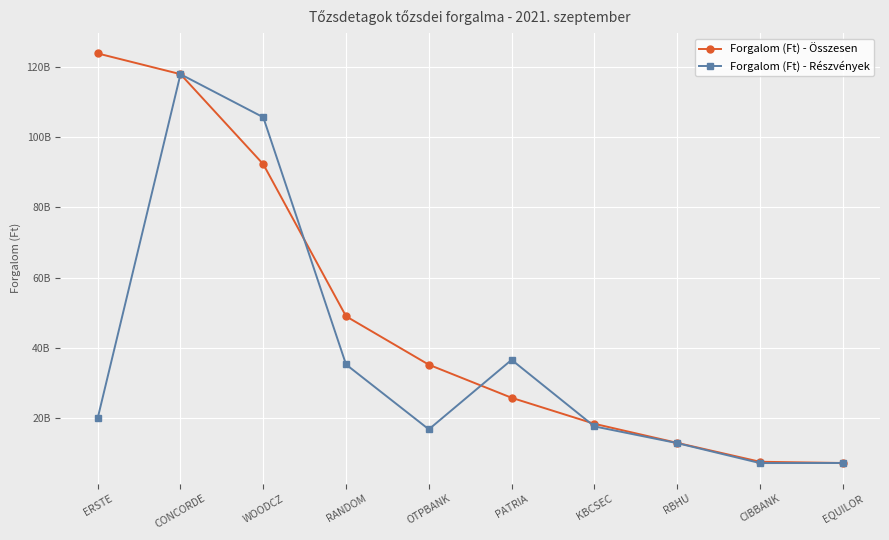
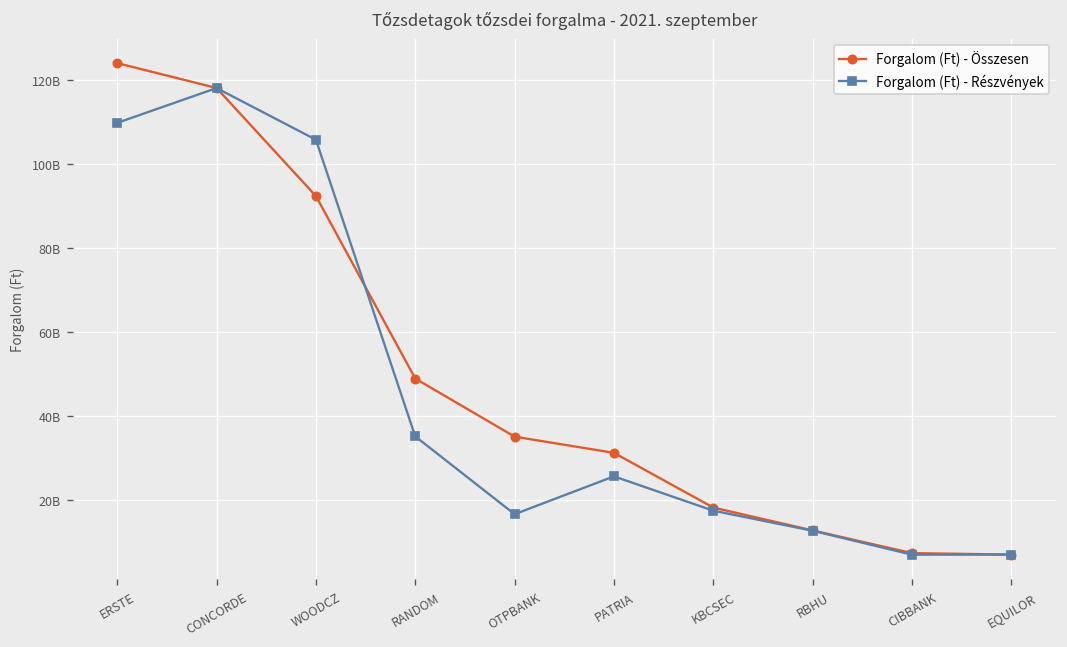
Forgalom (Ft) - Részvények, ERSTE: 20000000000 -> 110000000000
Forgalom (Ft) - Összesen, PATRIA: 26000000000 -> 31000000000
Forgalom (Ft) - Részvények, PATRIA: 37000000000 -> 26000000000
